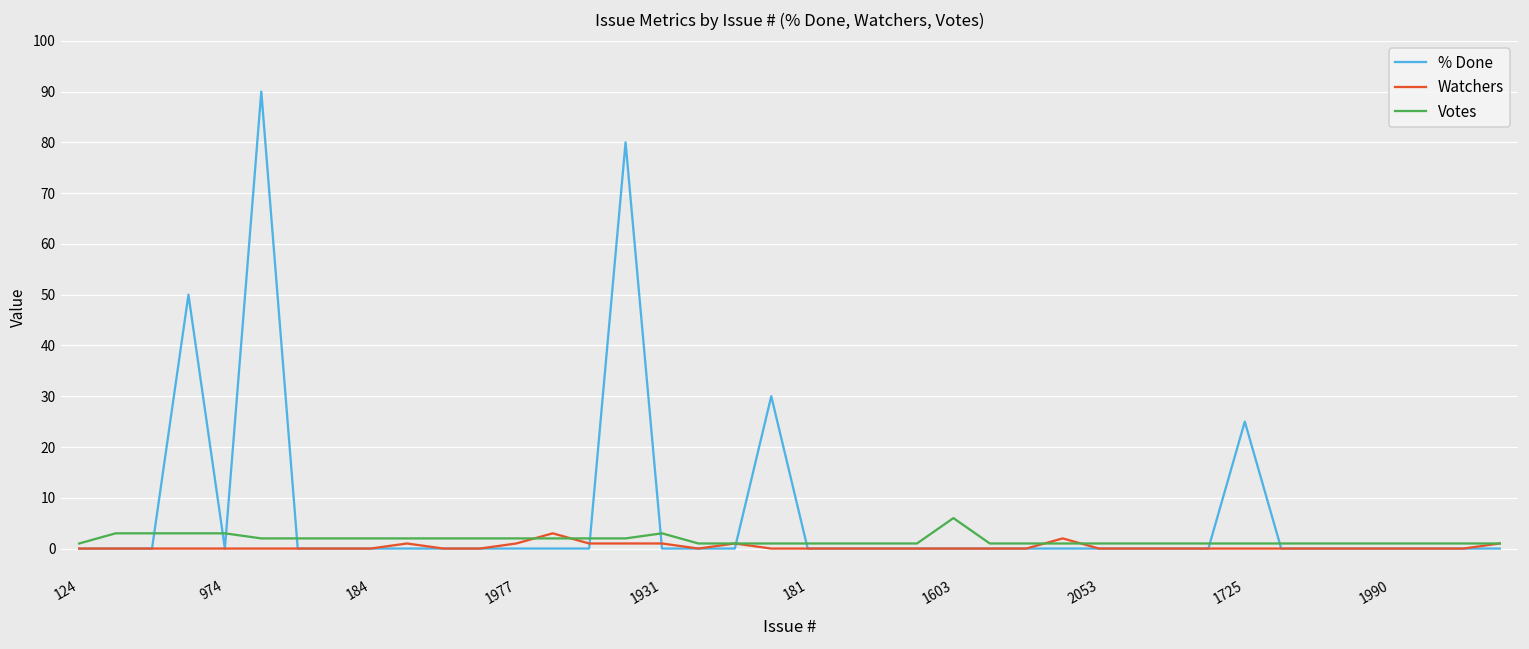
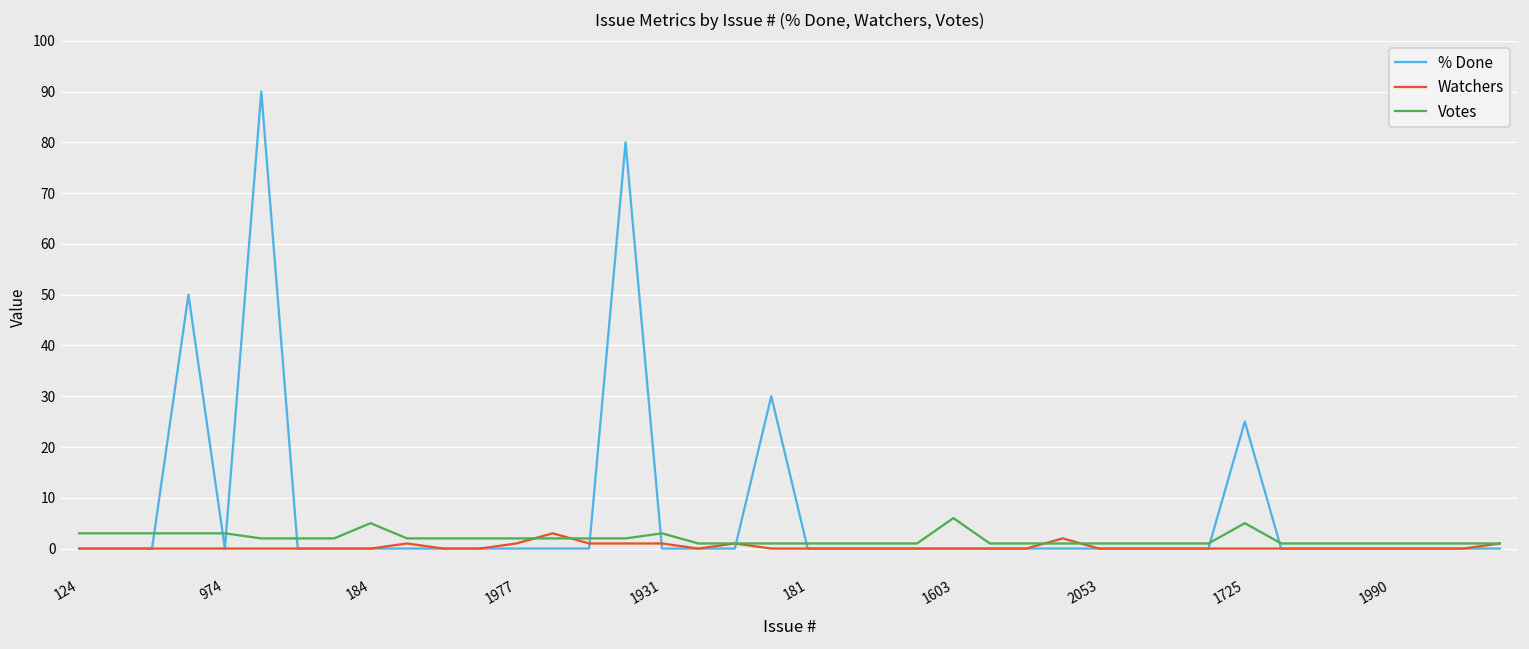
Votes, 124: 1 -> 3
Votes, 184: 2 -> 5
Votes, 1725: 1 -> 5
